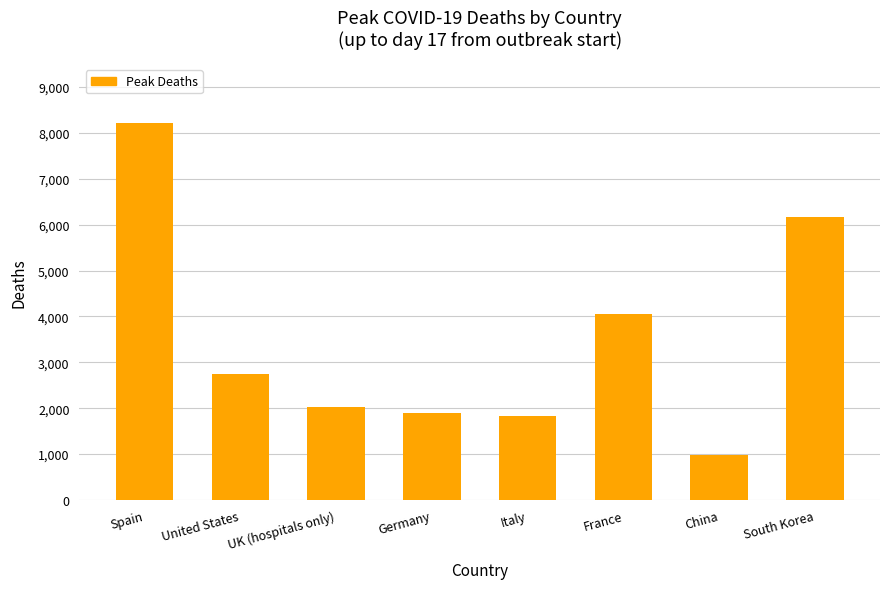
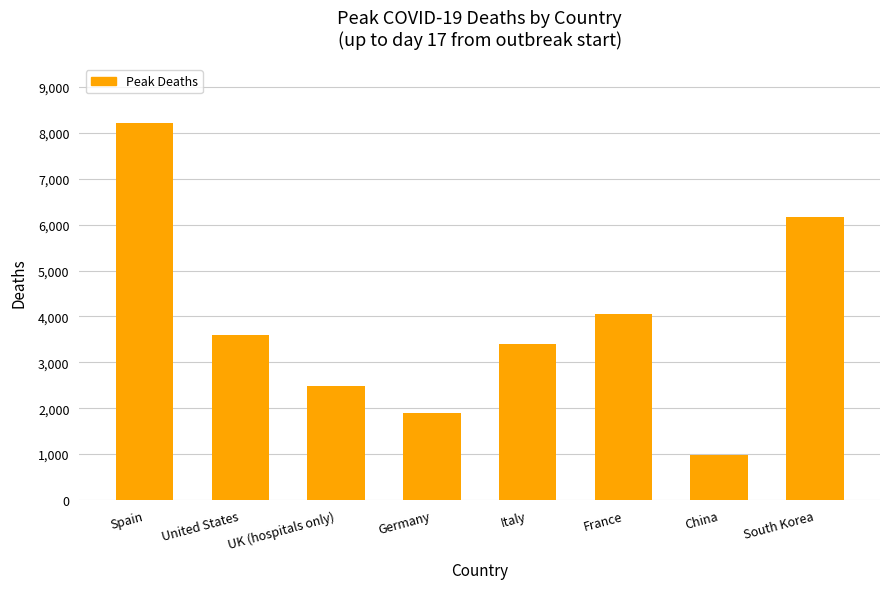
United States: 2,700 -> 3,600
UK (hospitals only): 2,000 -> 2,500
Italy: 1,800 -> 3,400
